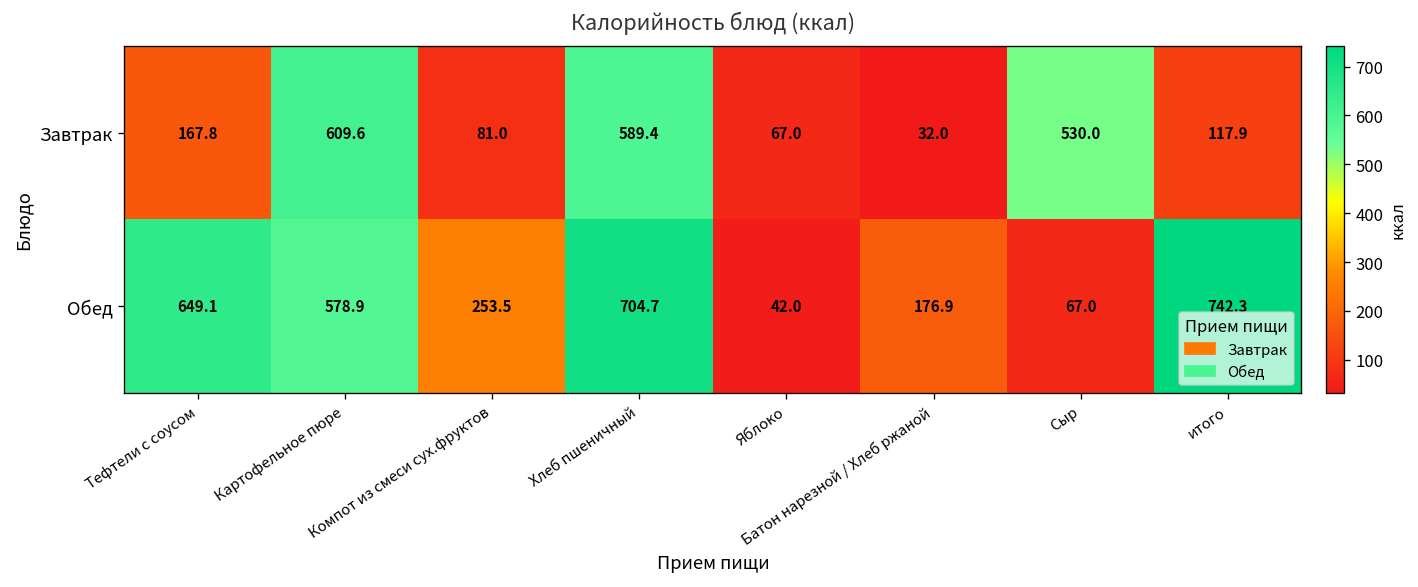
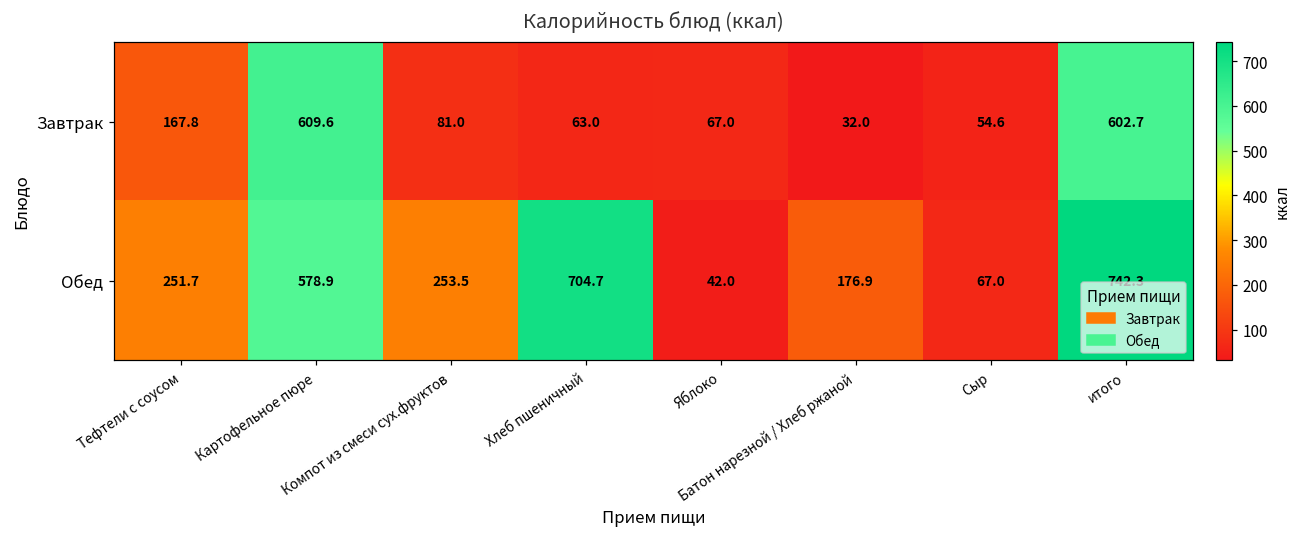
Завтрак, Хлеб пшеничный: 589.4 -> 63.0
Завтрак, Сыр: 530.0 -> 54.6
Завтрак, итого: 117.9 -> 602.7
Обед, Тефтели с соусом: 649.1 -> 251.7
